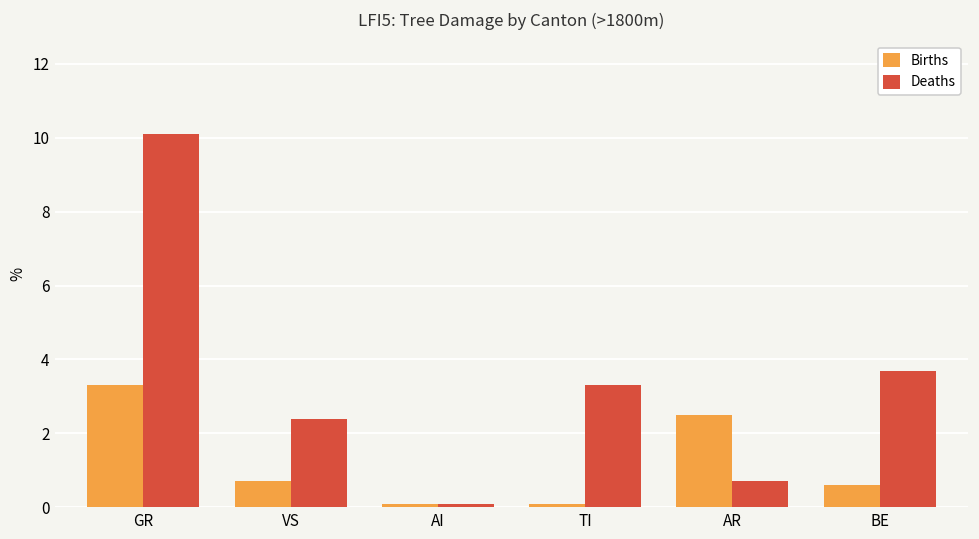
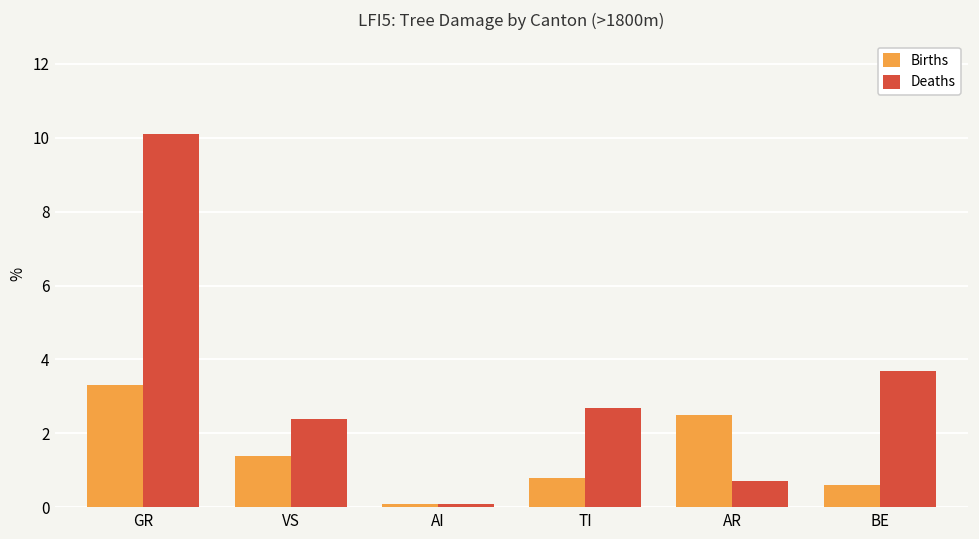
Births, VS: 0.7 -> 1.4
Births, TI: 0.1 -> 0.8
Deaths, TI: 3.3 -> 2.7
